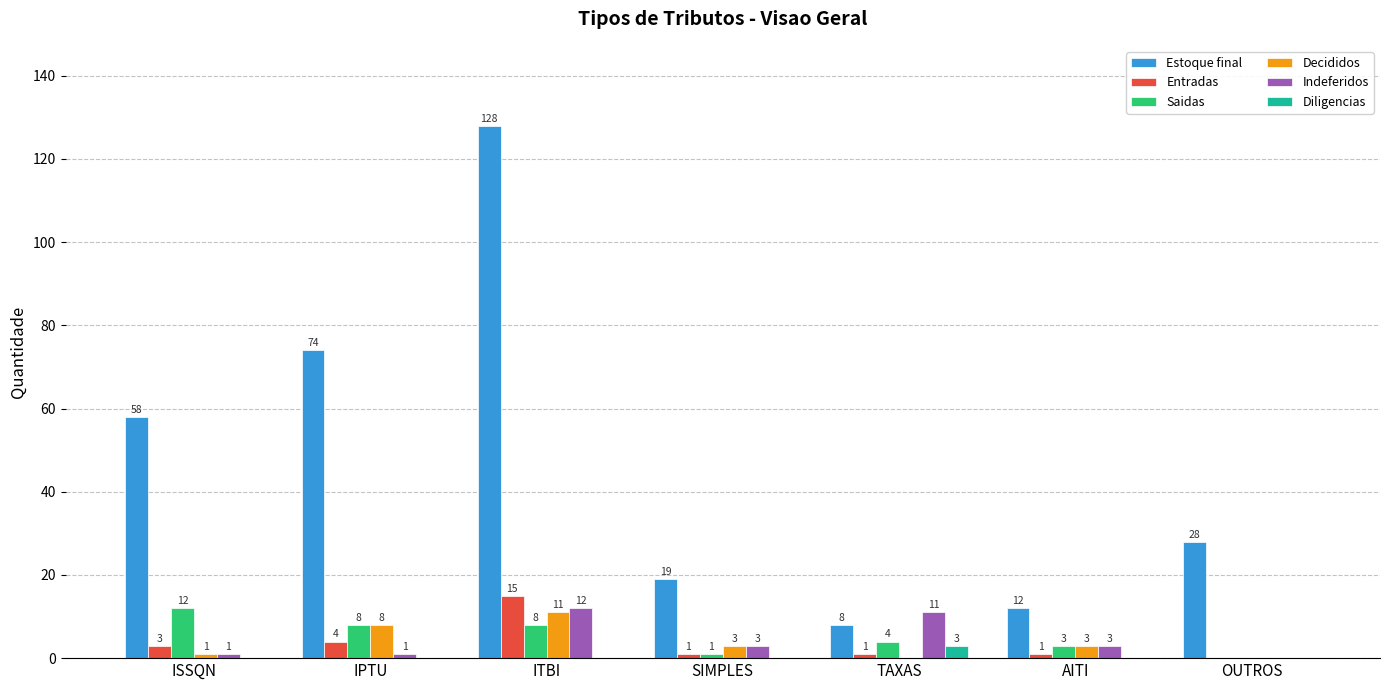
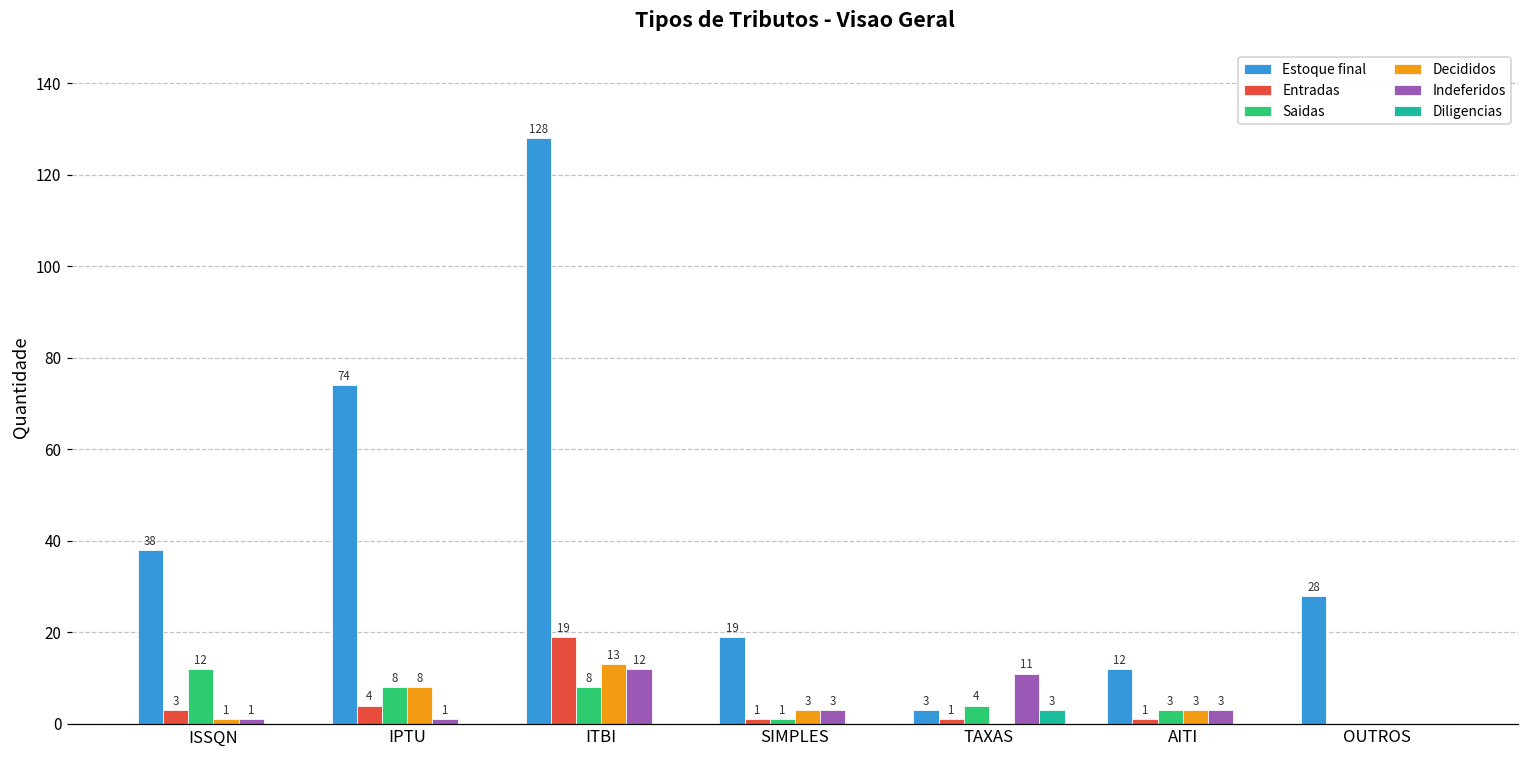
Estoque final, ISSQN: 58 -> 38
Entradas, ITBI: 15 -> 19
Decididos, ITBI: 11 -> 13
Estoque final, TAXAS: 8 -> 3
